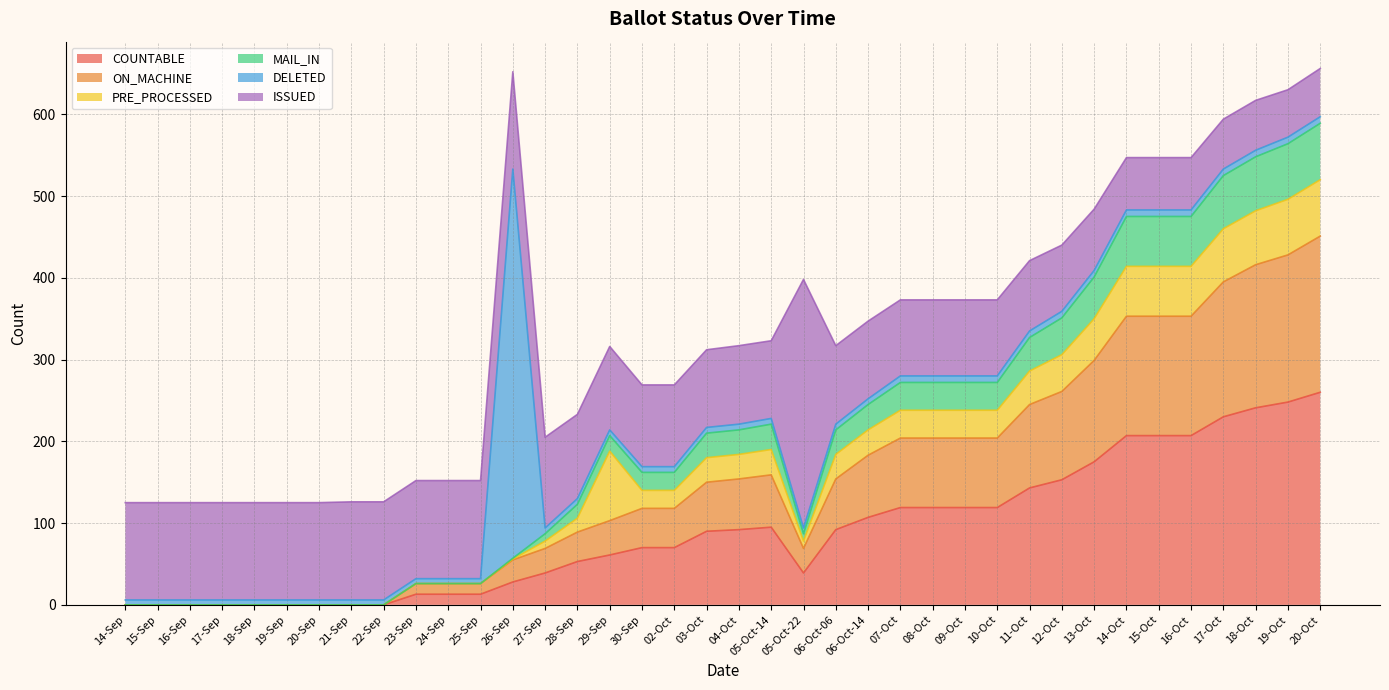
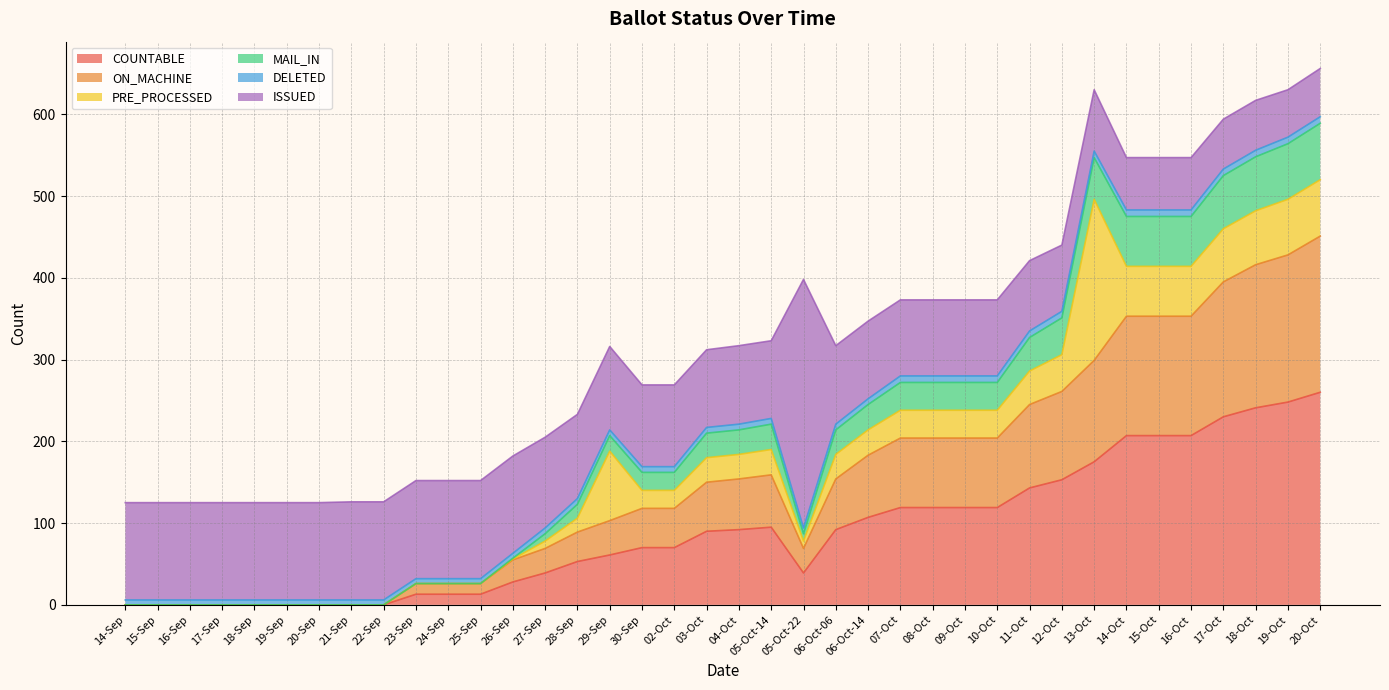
DELETED, 26-Sep: 480 -> 10
PRE_PROCESSED, 13-Oct: 50 -> 200
